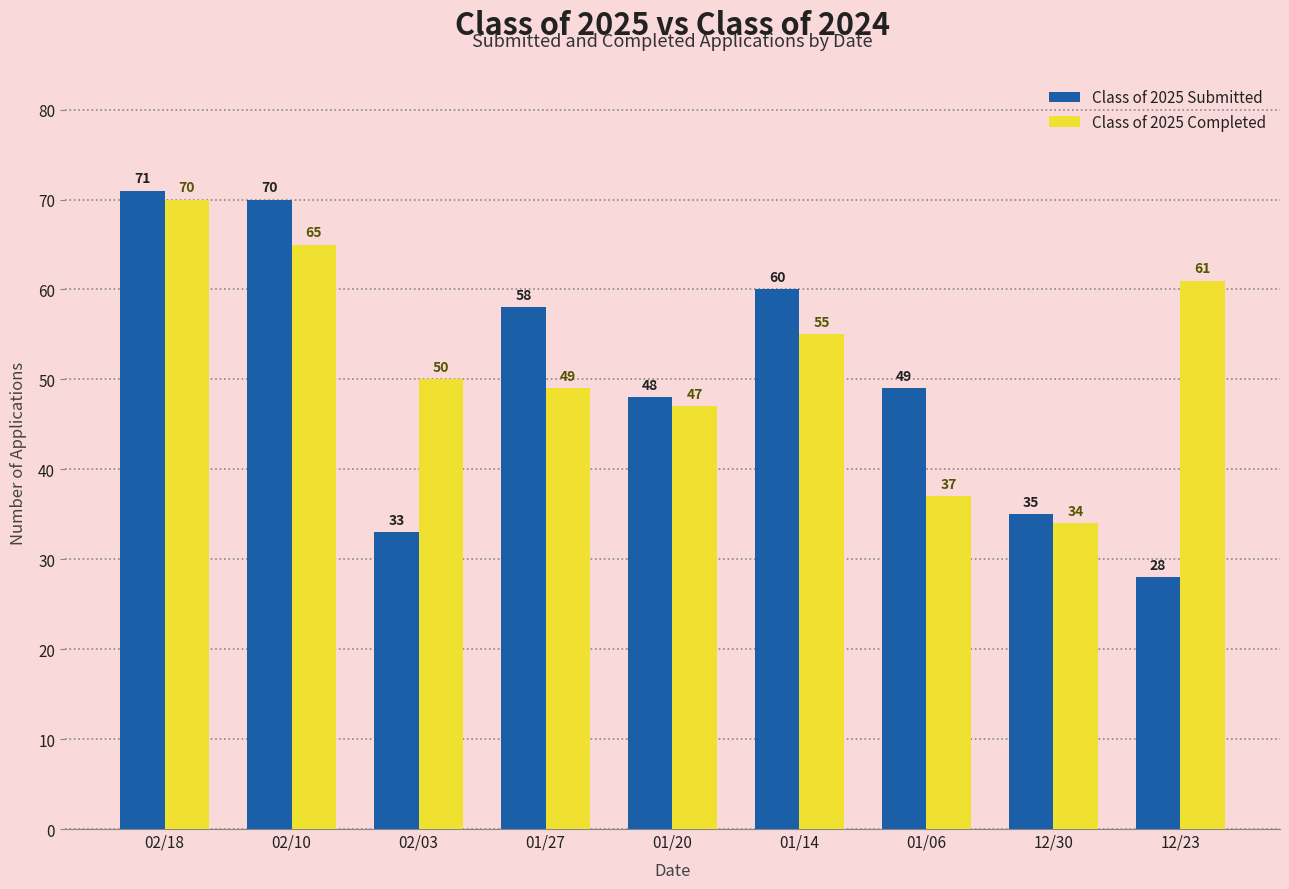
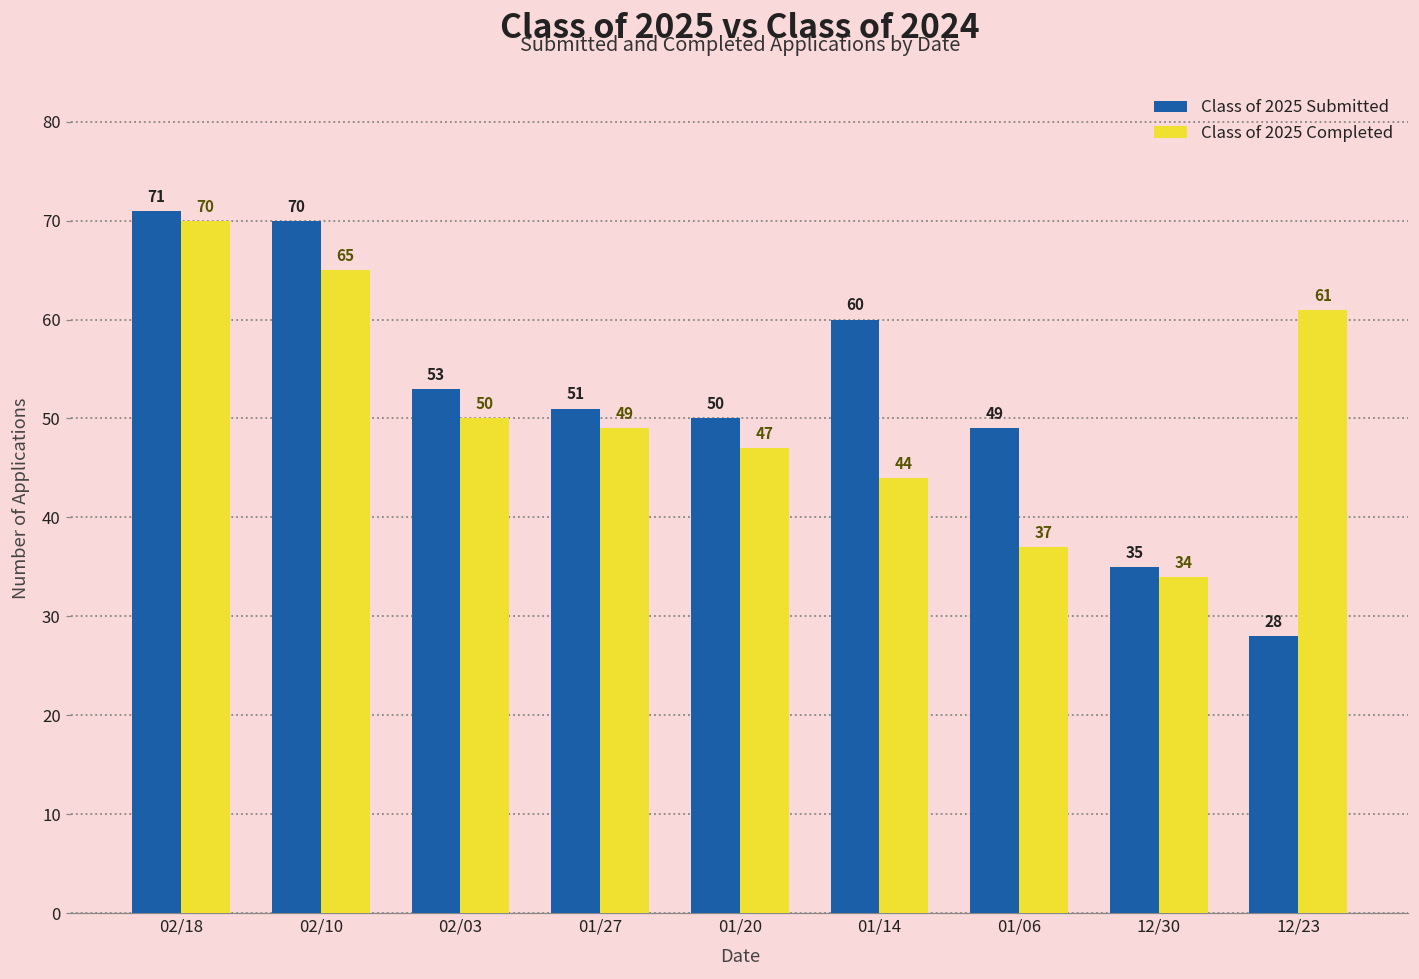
Class of 2025 Submitted, 02/03: 33 -> 53
Class of 2025 Submitted, 01/27: 58 -> 51
Class of 2025 Submitted, 01/20: 48 -> 50
Class of 2025 Completed, 01/14: 55 -> 44
